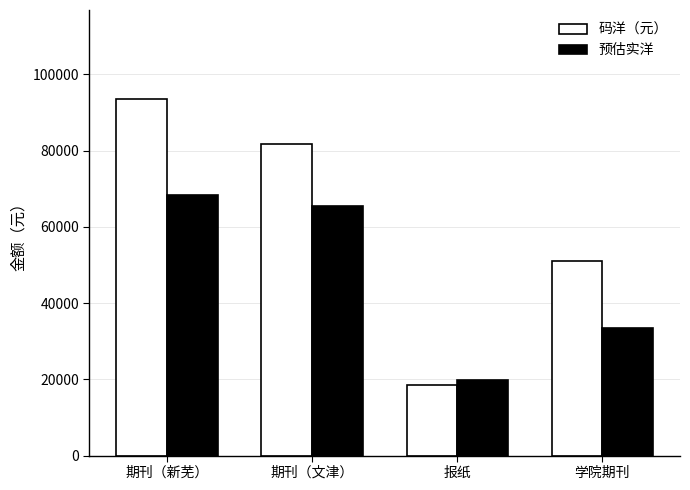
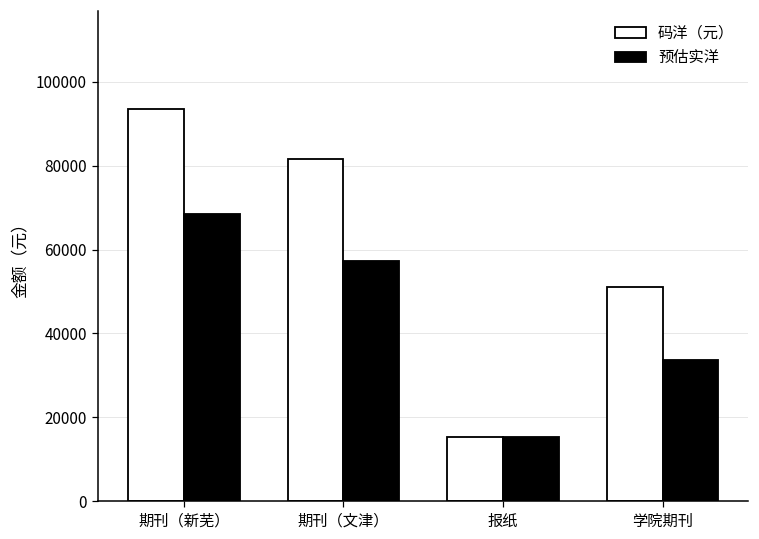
预估实洋, 期刊（文津）: 66000 -> 57000
码洋（元）, 报纸: 18000 -> 15000
预估实洋, 报纸: 20000 -> 15000
